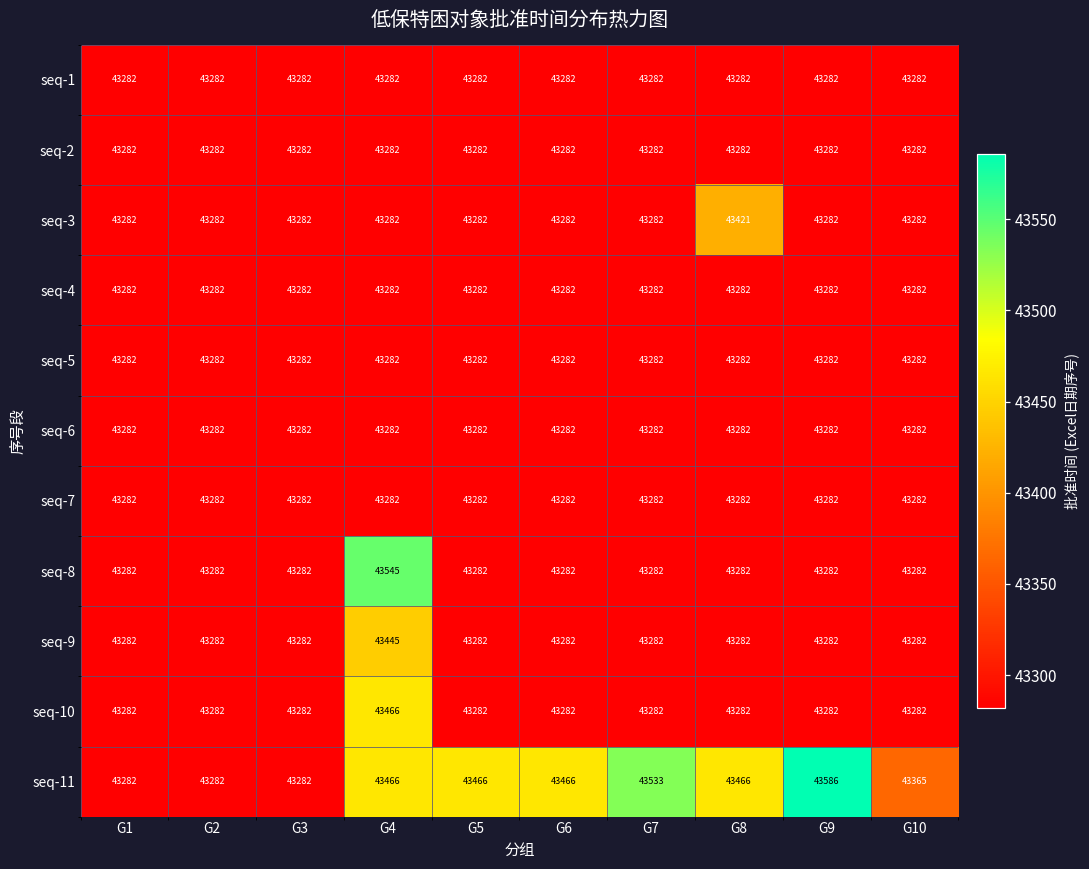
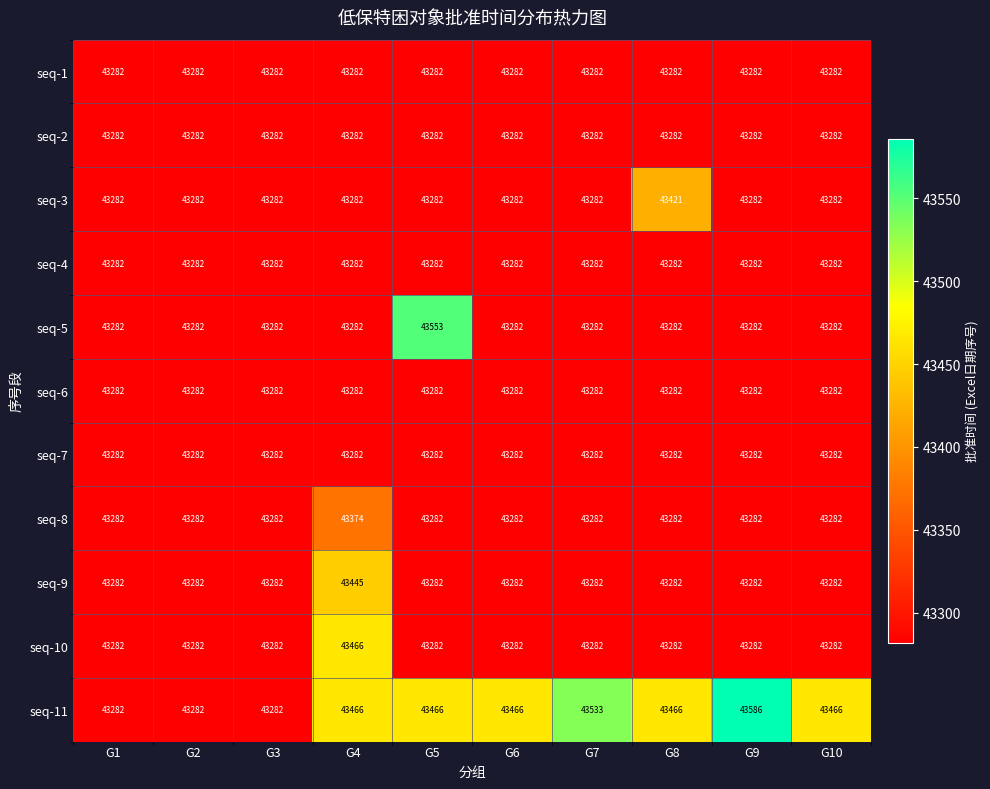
seq-5, G5: 43282 -> 43553
seq-8, G4: 43545 -> 43374
seq-11, G10: 43365 -> 43466
